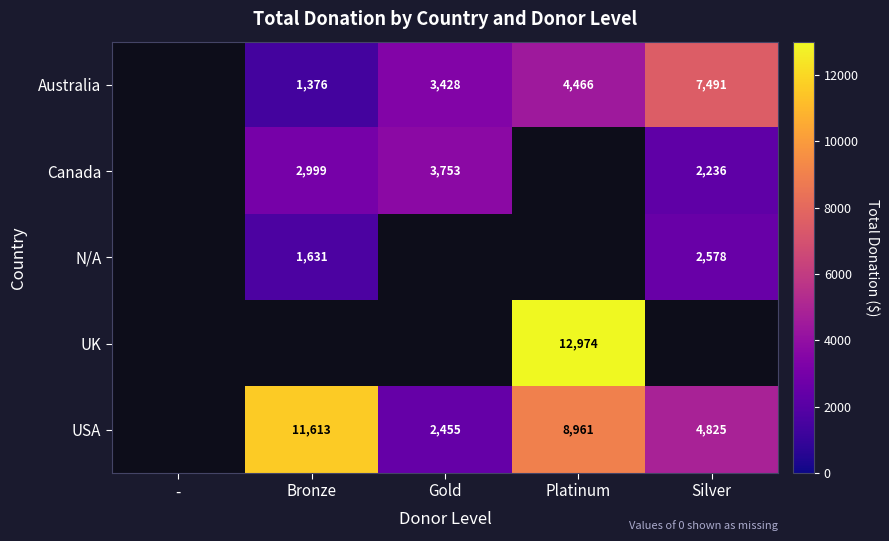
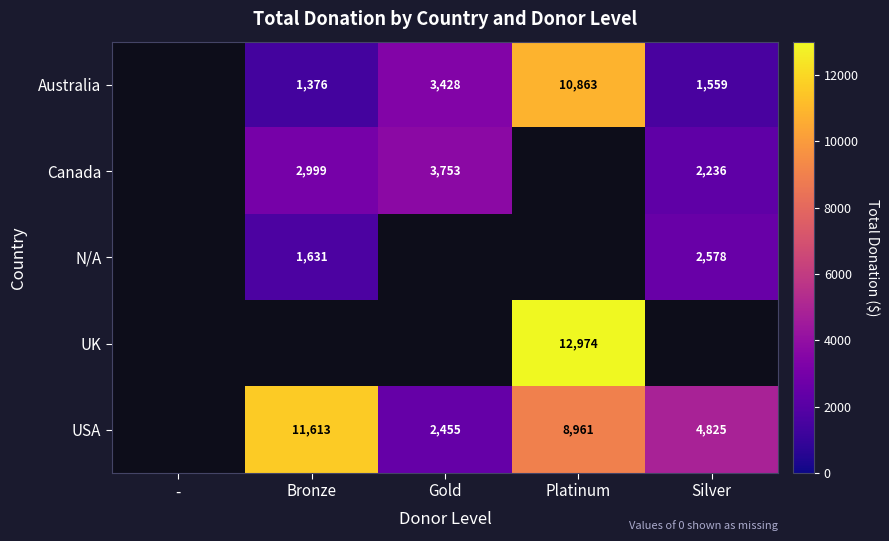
Australia, Platinum: 4,466 -> 10,863
Australia, Silver: 7,491 -> 1,559
